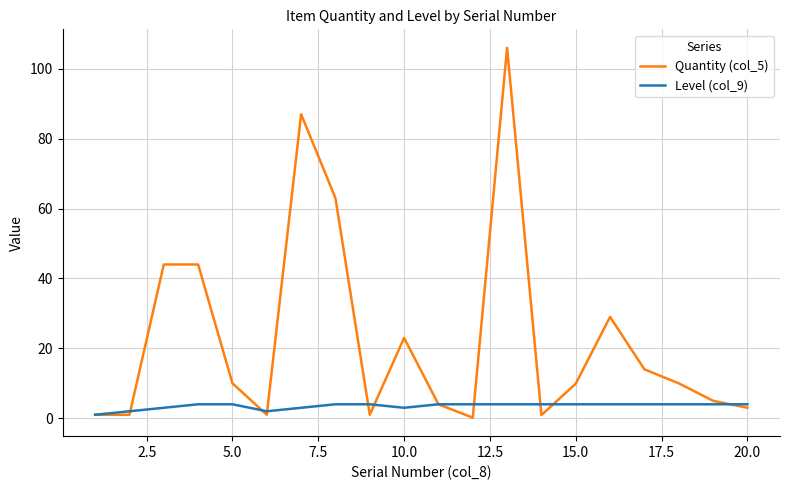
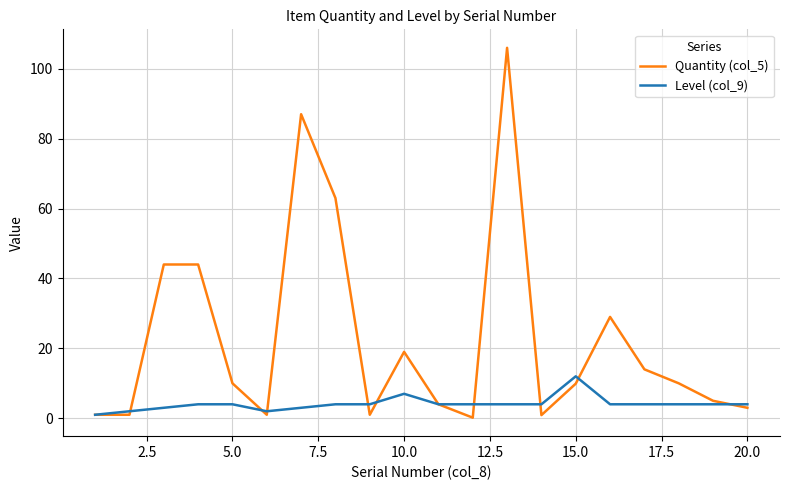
Quantity (col_5), 10.0: 23 -> 19
Level (col_9), 10.0: 3 -> 7
Level (col_9), 15.0: 4 -> 12
